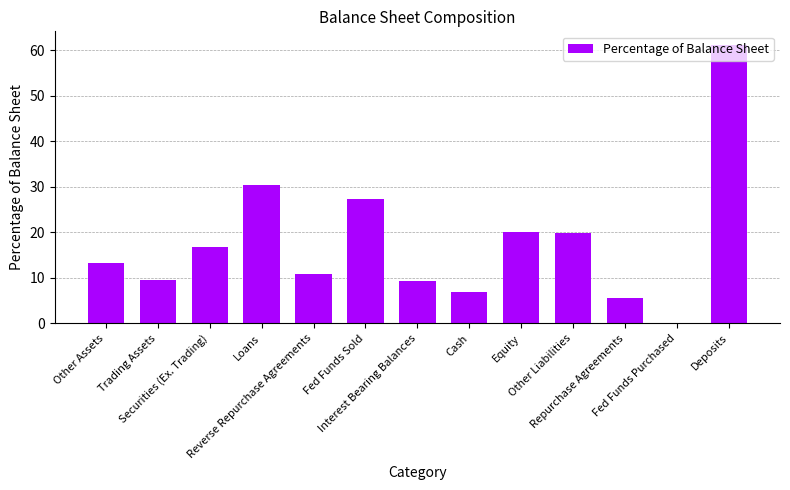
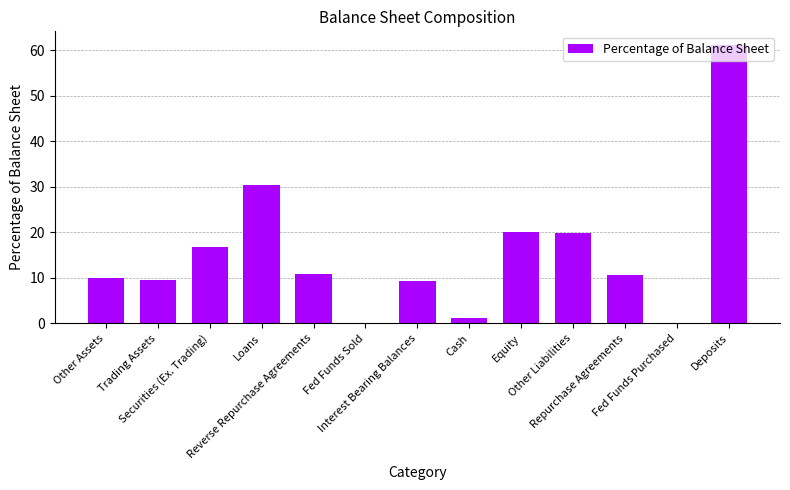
Other Assets: 13 -> 10
Fed Funds Sold: 27 -> 0
Cash: 7 -> 1
Repurchase Agreements: 6 -> 11
